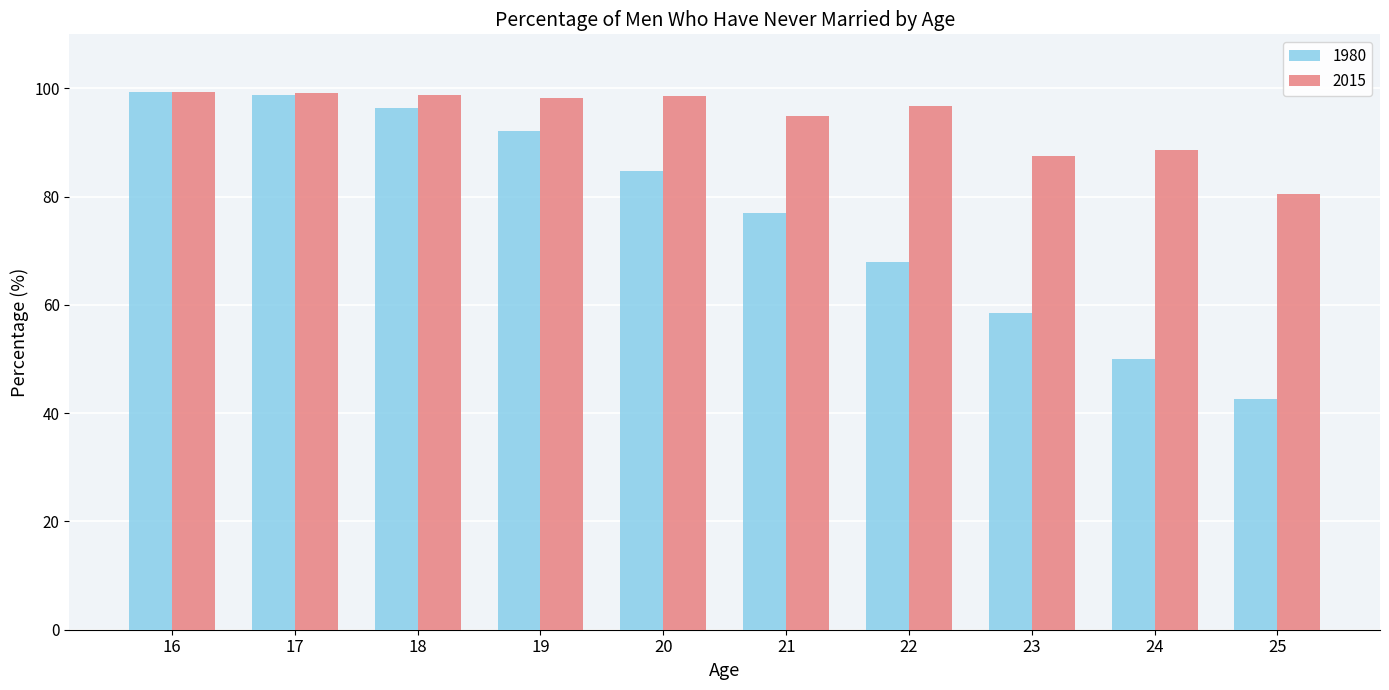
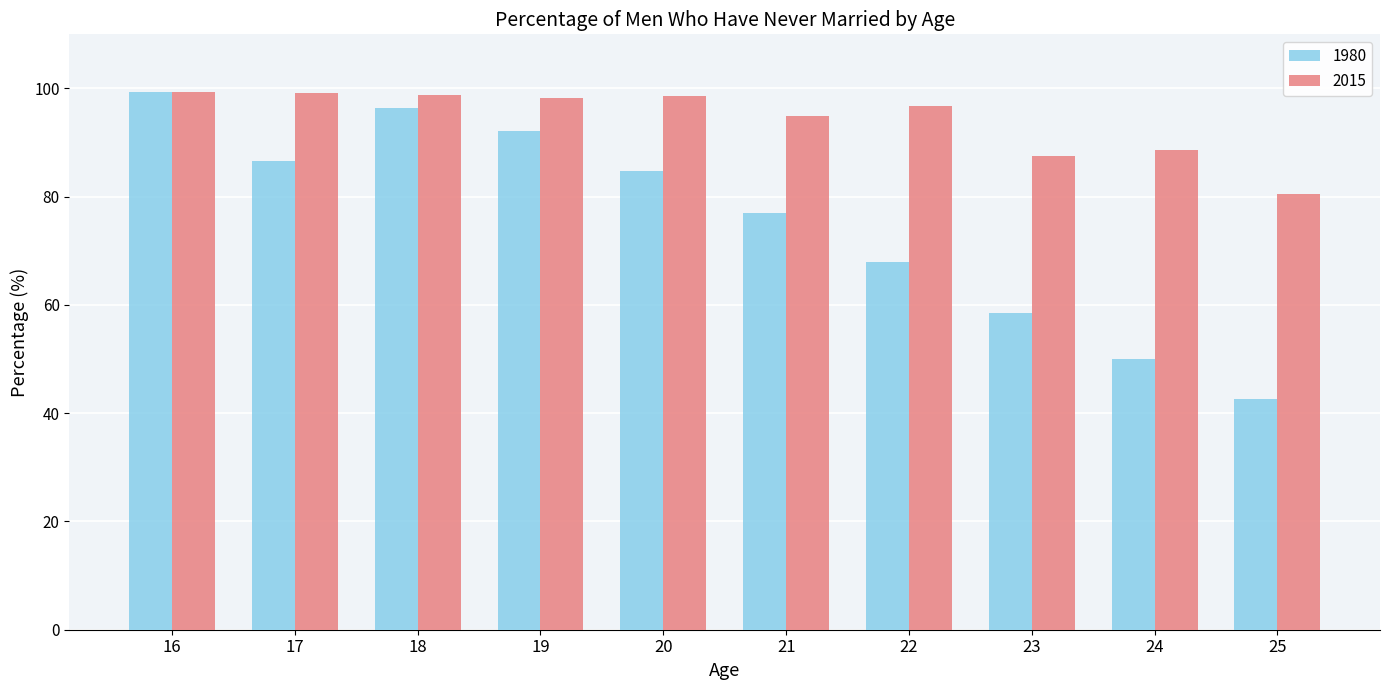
1980, 17: 99 -> 87
